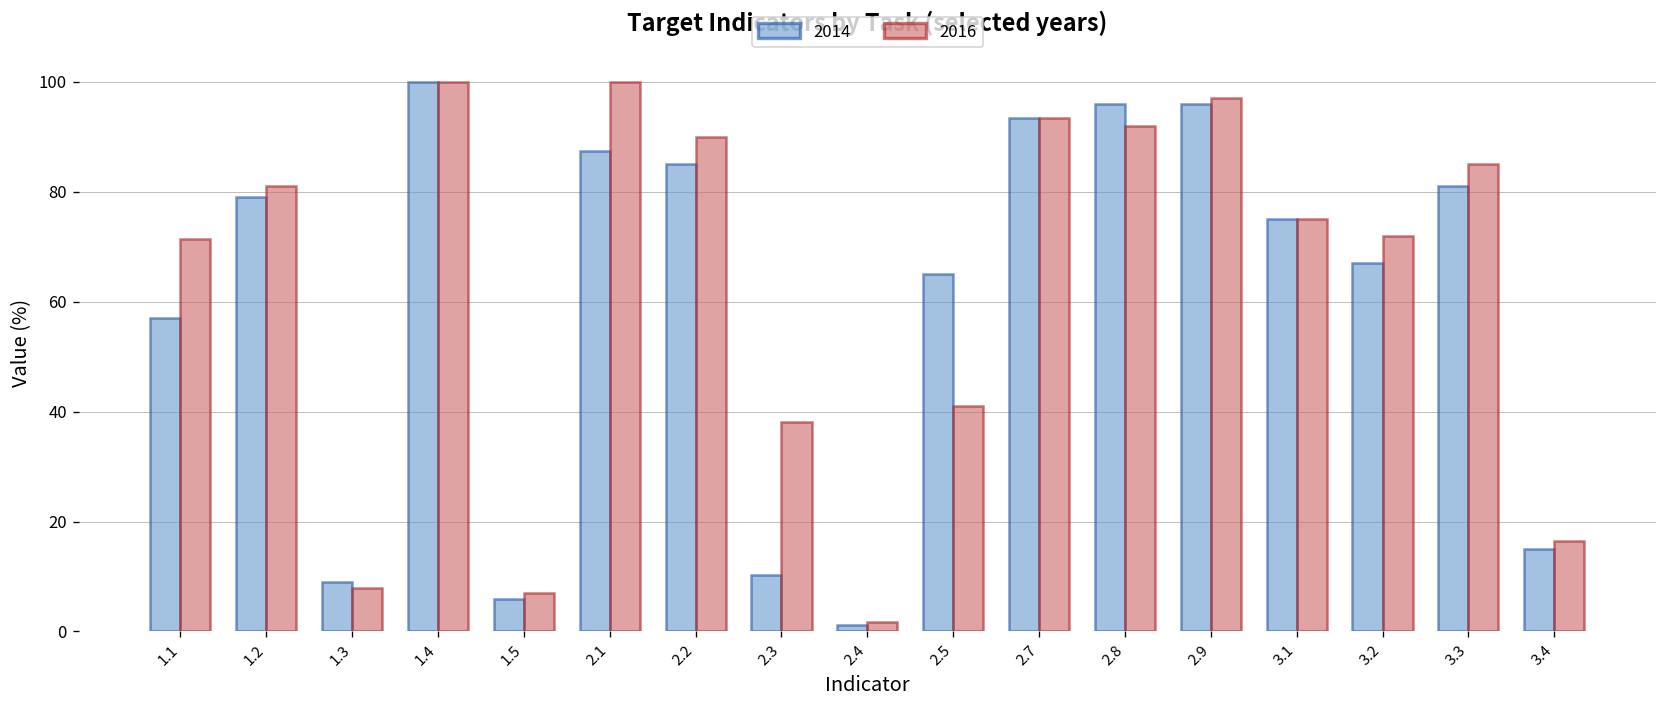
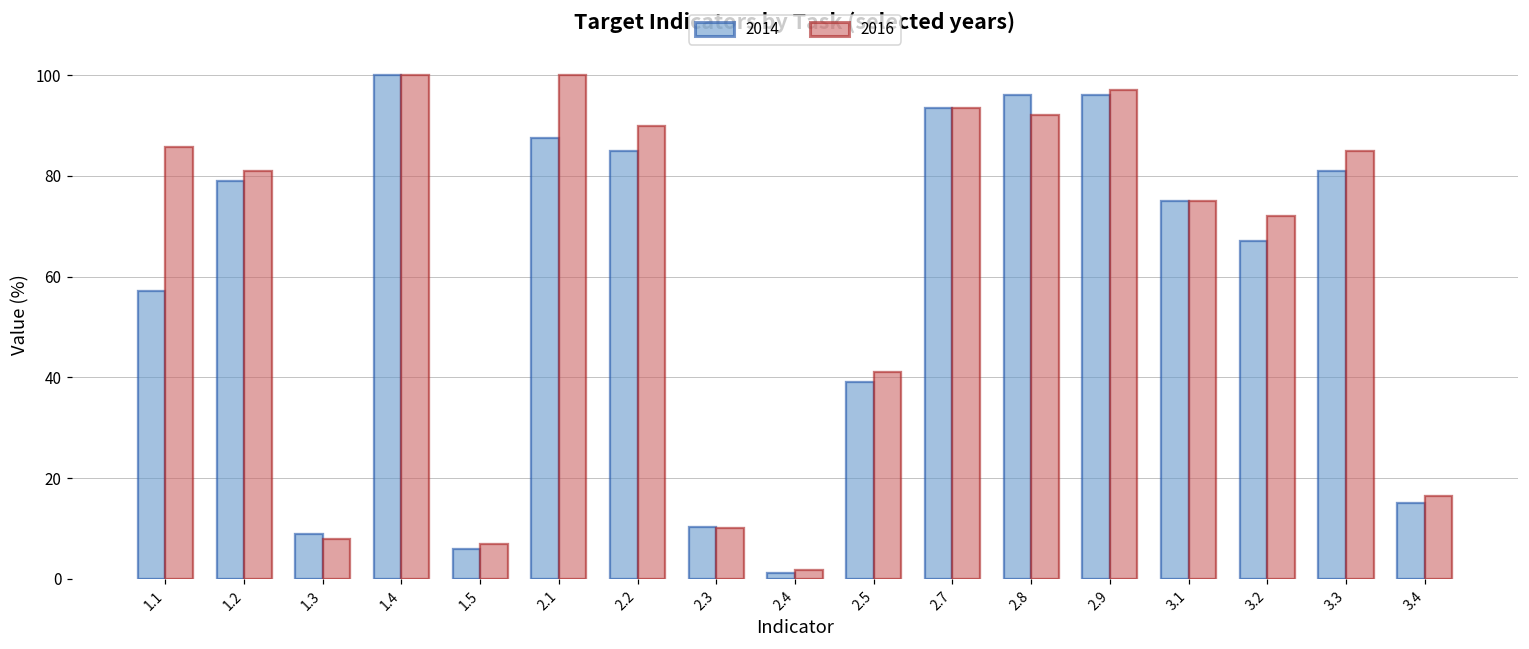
2016, 1.1: 72 -> 86
2016, 2.3: 38 -> 10
2014, 2.5: 65 -> 39
